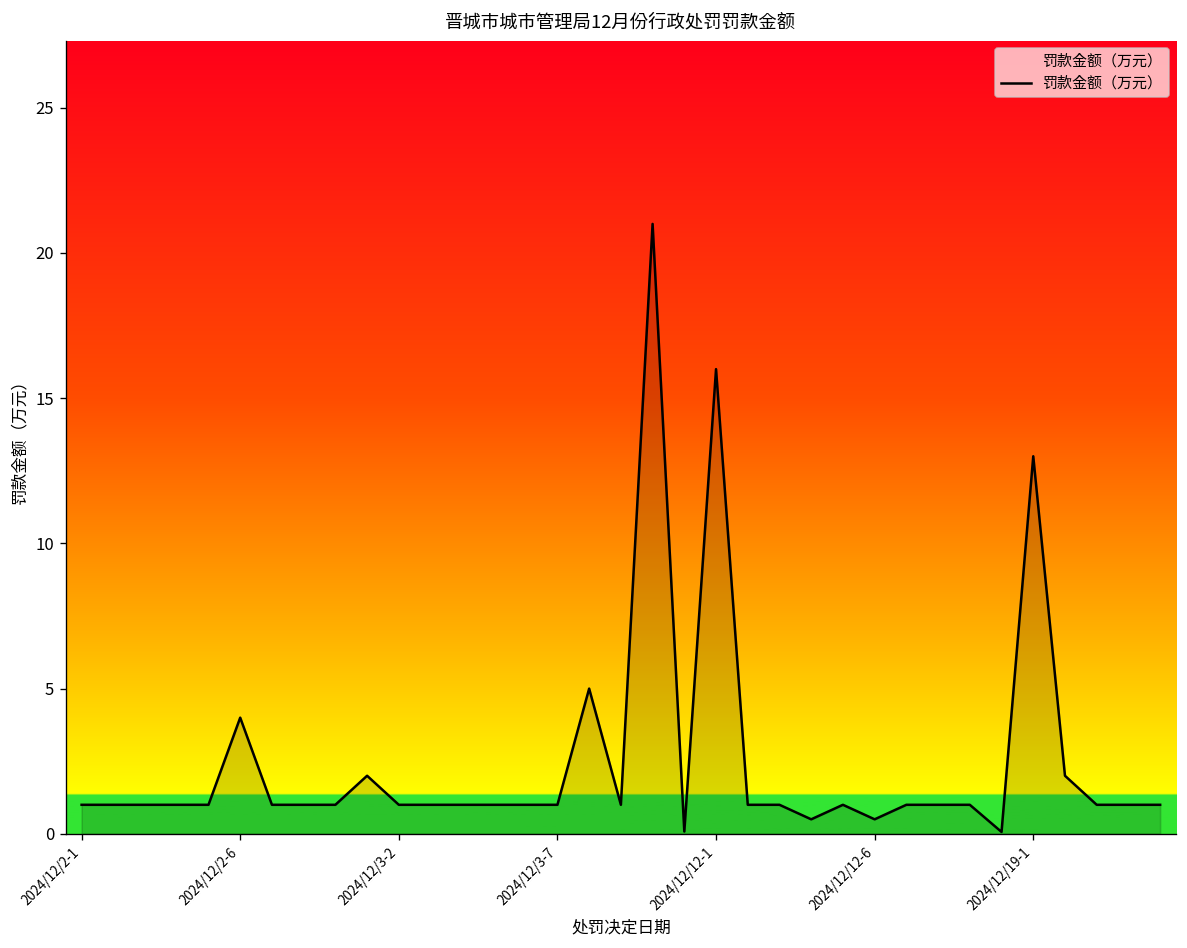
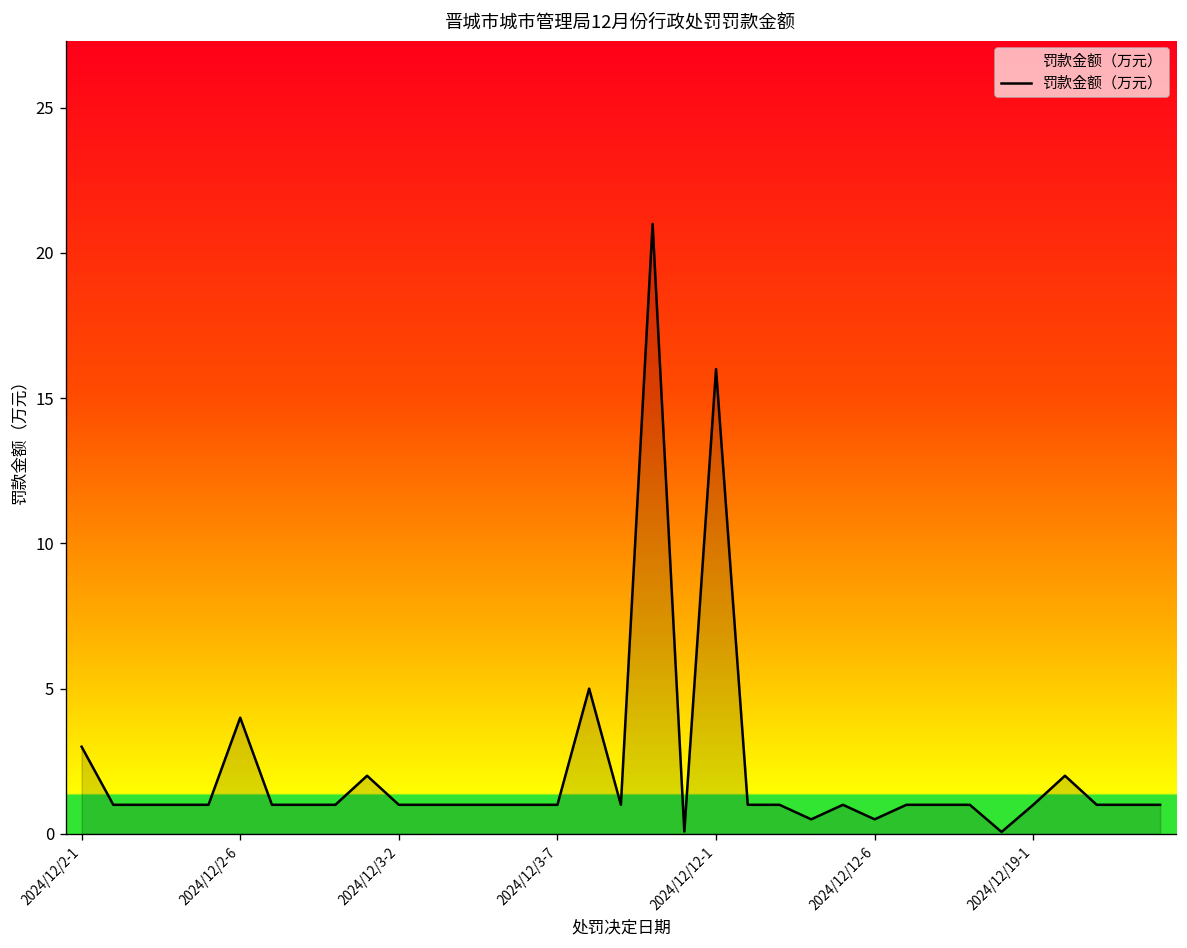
2024/12/2-1: 1 -> 3
2024/12/19-1: 13 -> 1
